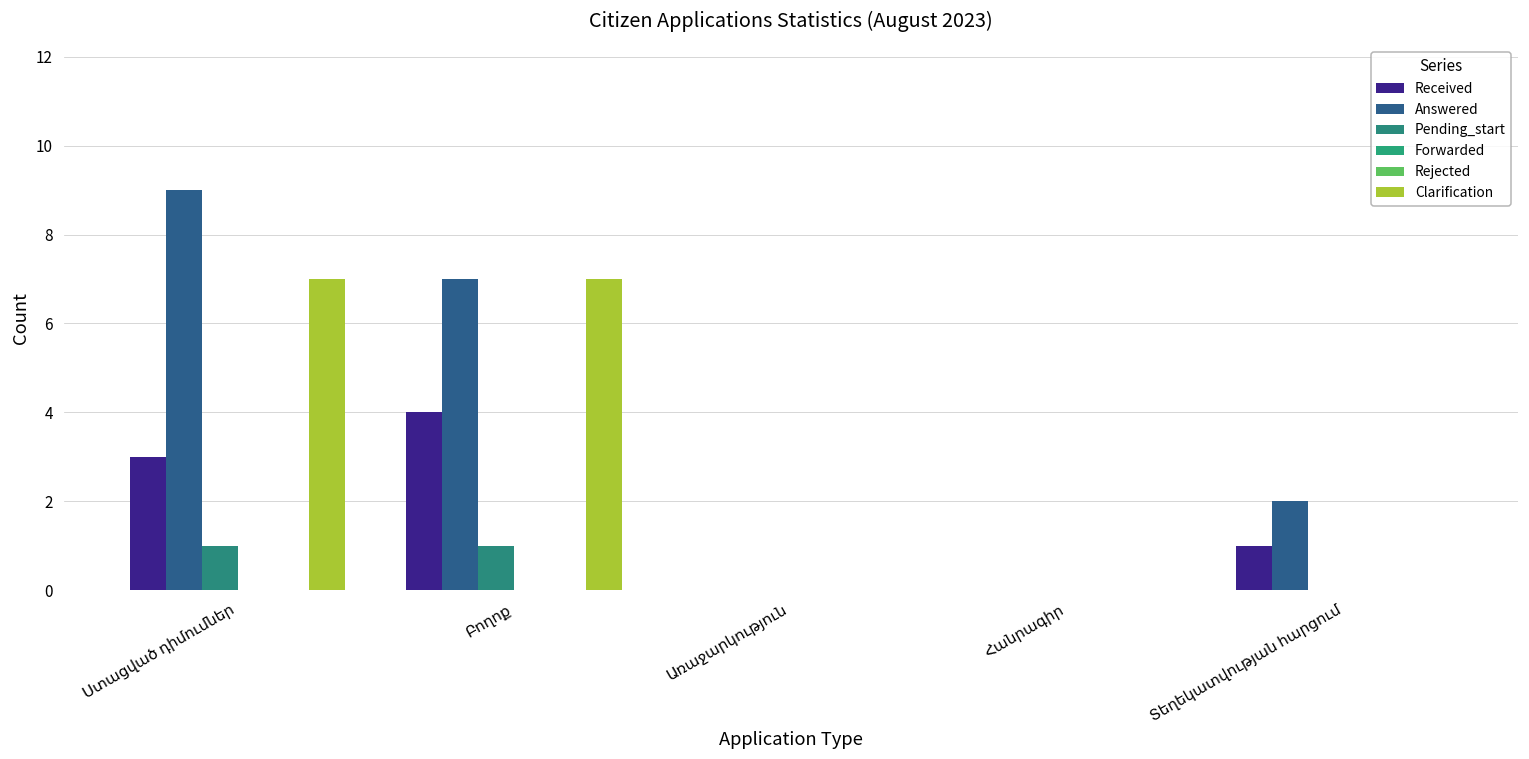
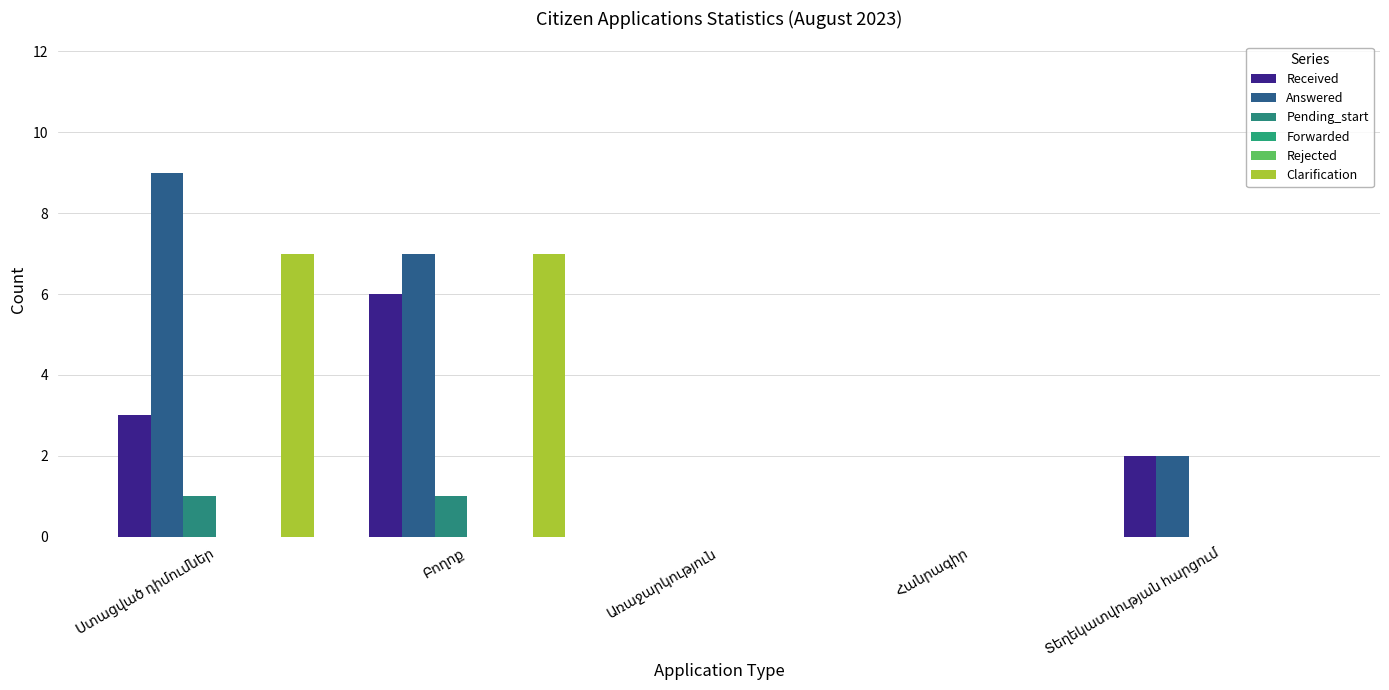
Received, Բողոք: 4 -> 6
Received, Տեղեկատվության հարցում: 1 -> 2
